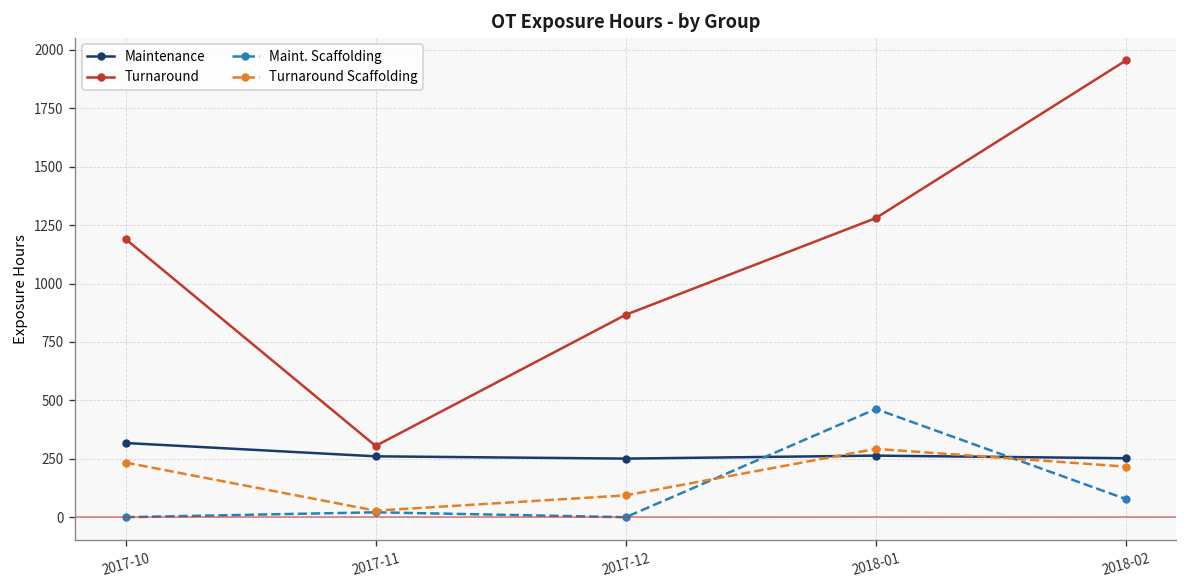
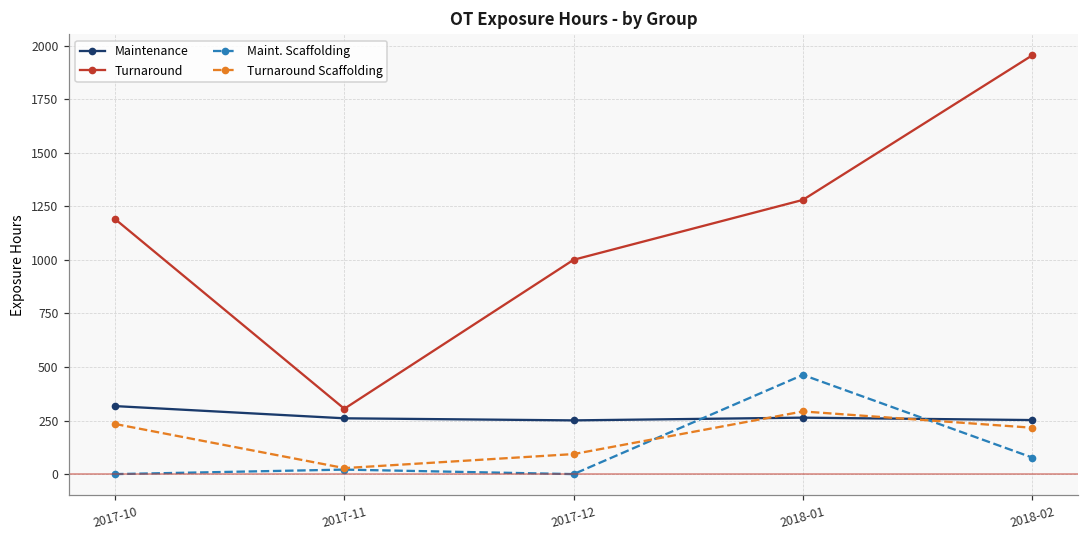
Turnaround, 2017-12: 870 -> 1000
